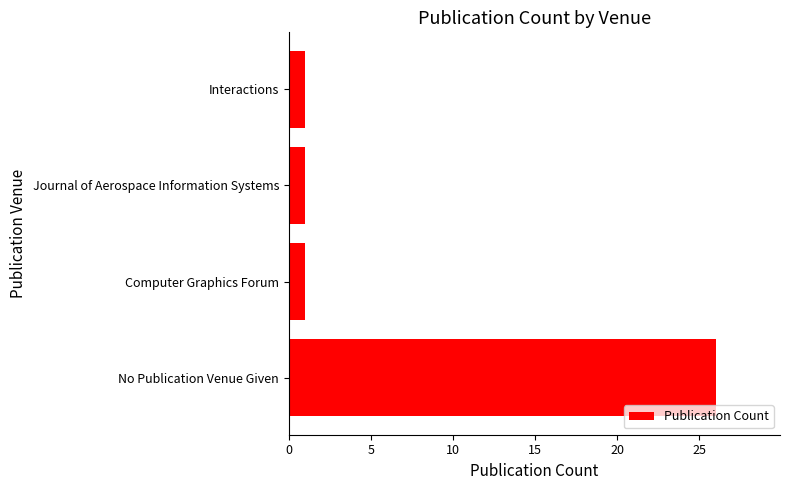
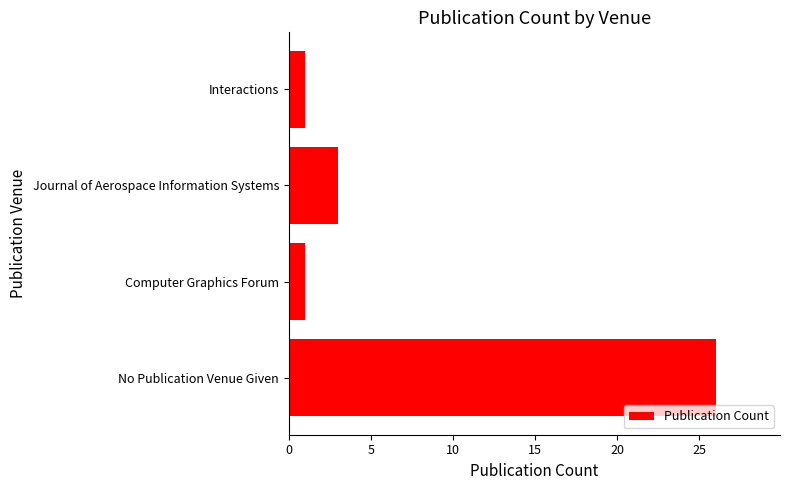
Journal of Aerospace Information Systems: 1 -> 3
